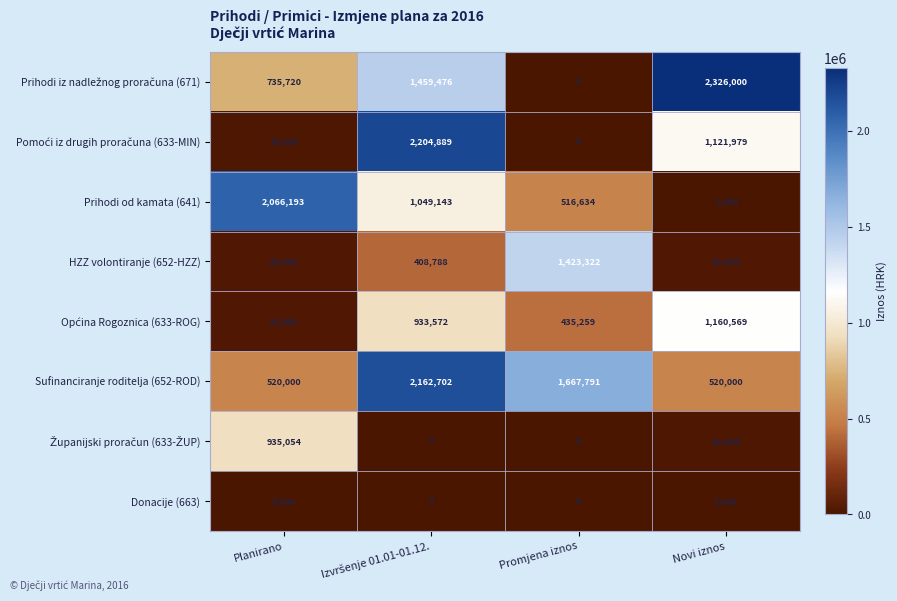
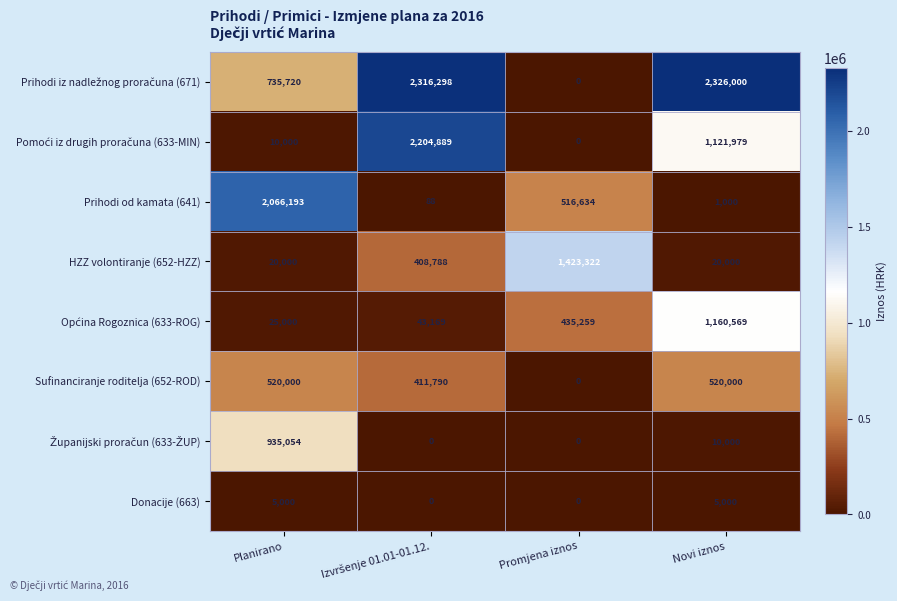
Prihodi iz nadležnog proračuna (671), Izvršenje 01.01-01.12.: 1,459,476 -> 2,316,298
Prihodi od kamata (641), Izvršenje 01.01-01.12.: 1,049,143 -> 88
Općina Rogoznica (633-ROG), Izvršenje 01.01-01.12.: 933,572 -> 43,169
Sufinanciranje roditelja (652-ROD), Izvršenje 01.01-01.12.: 2,162,702 -> 411,790
Sufinanciranje roditelja (652-ROD), Promjena iznos: 1,667,791 -> 0
